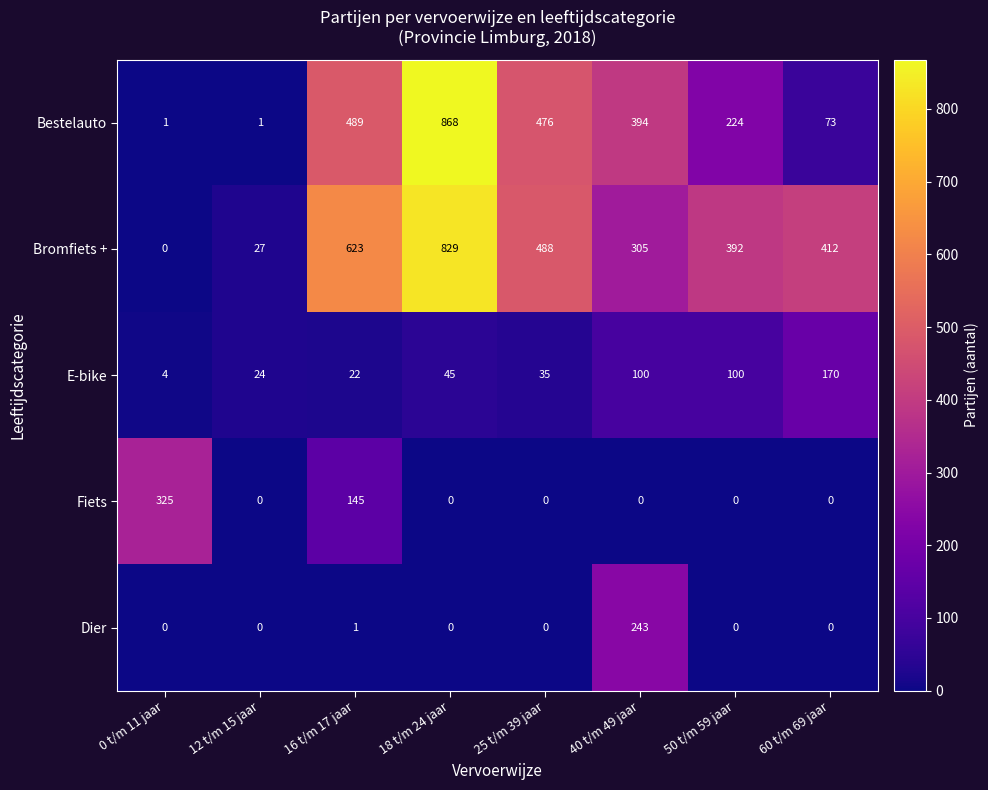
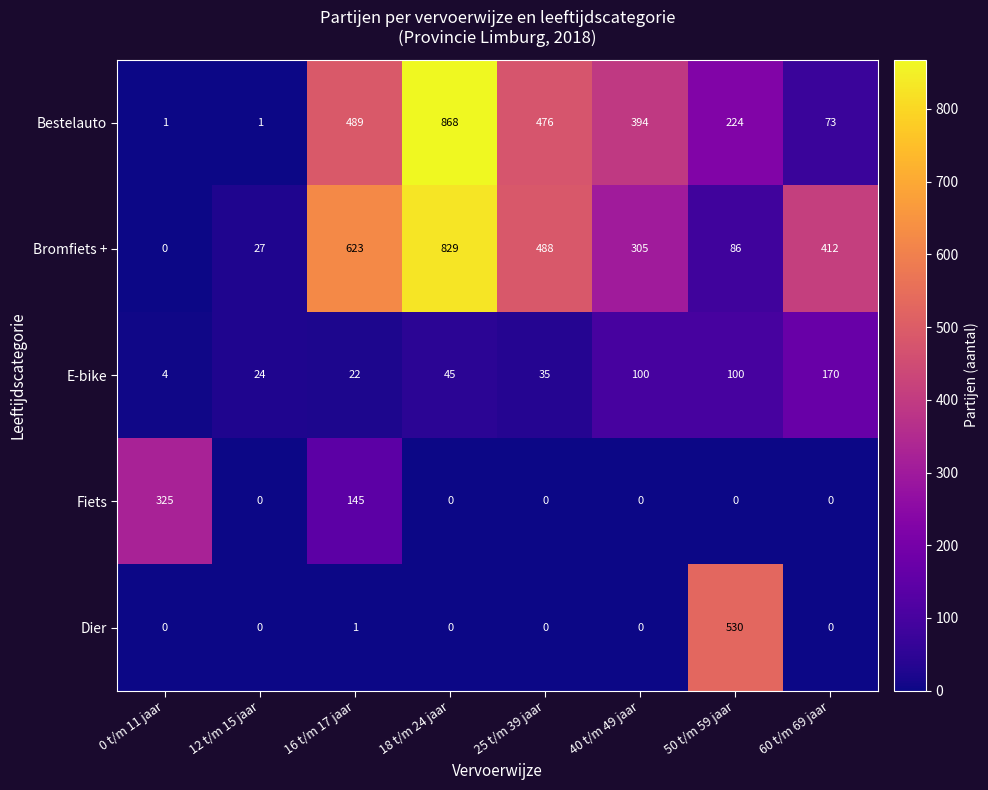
Bromfiets +, 50 t/m 59 jaar: 392 -> 86
Dier, 40 t/m 49 jaar: 243 -> 0
Dier, 50 t/m 59 jaar: 0 -> 530
